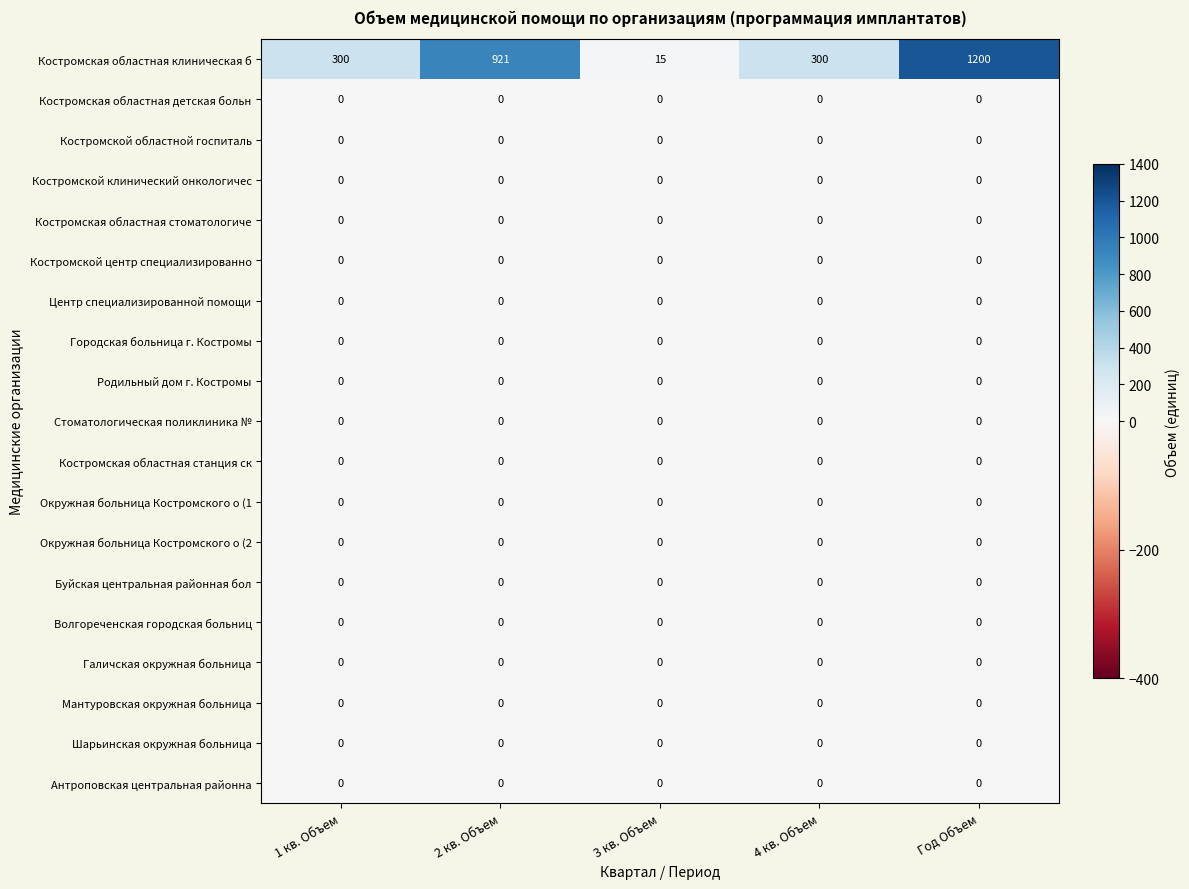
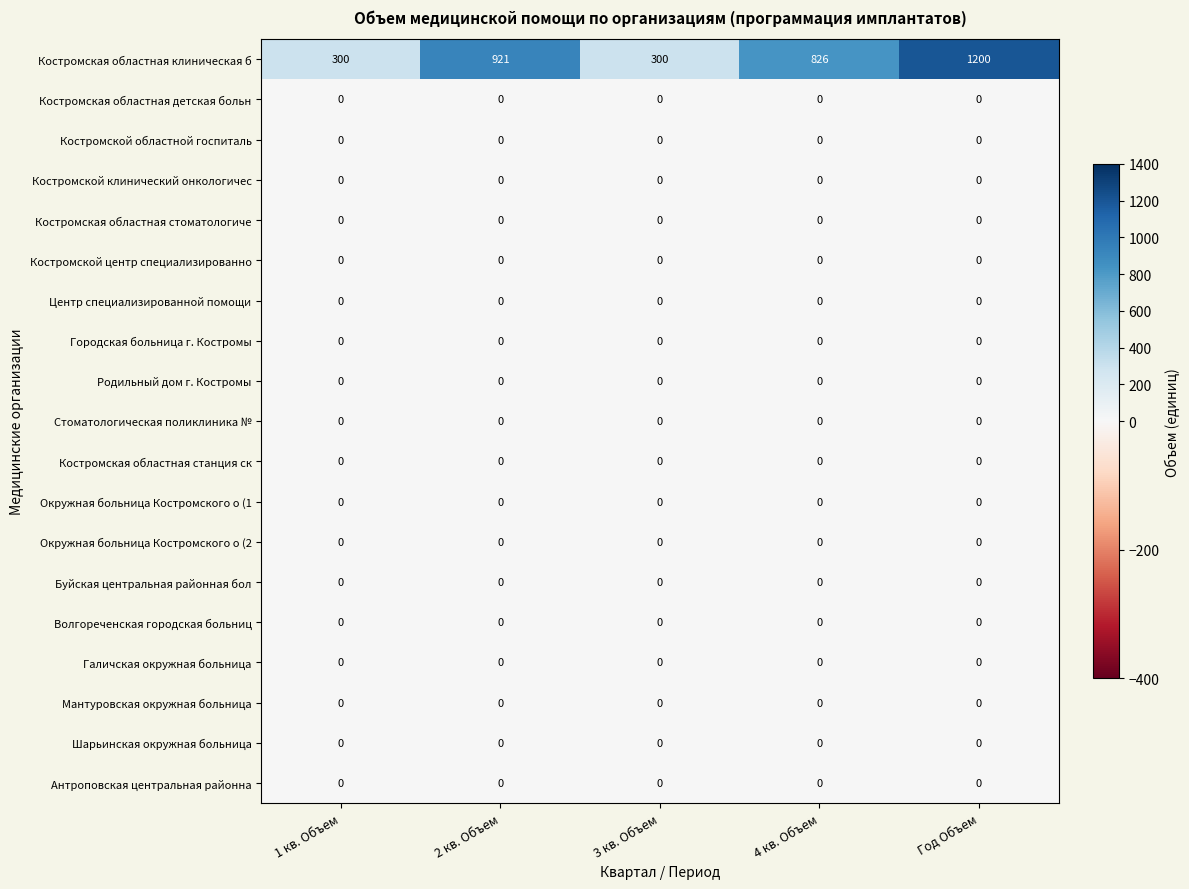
Костромская областная клиническая б, 3 кв. Объем: 15 -> 300
Костромская областная клиническая б, 4 кв. Объем: 300 -> 826
